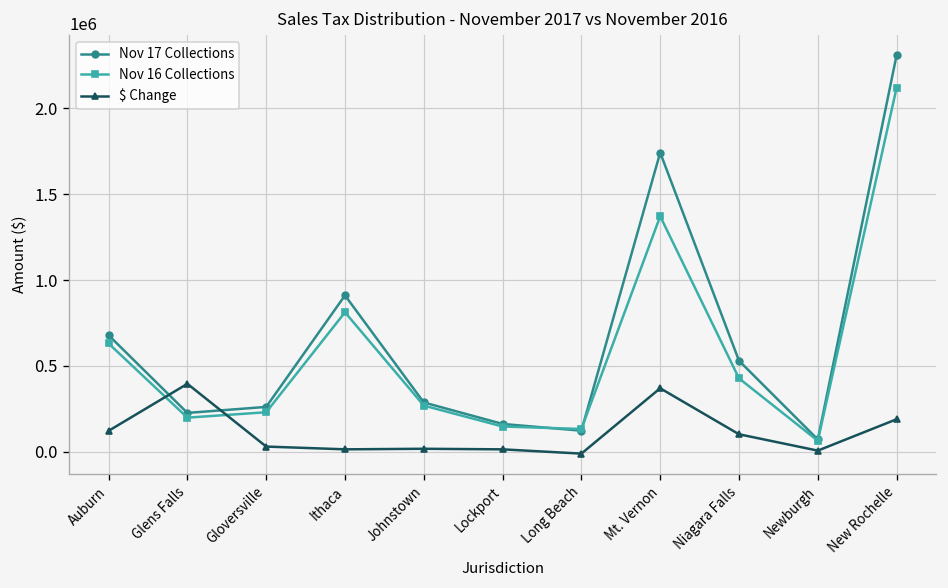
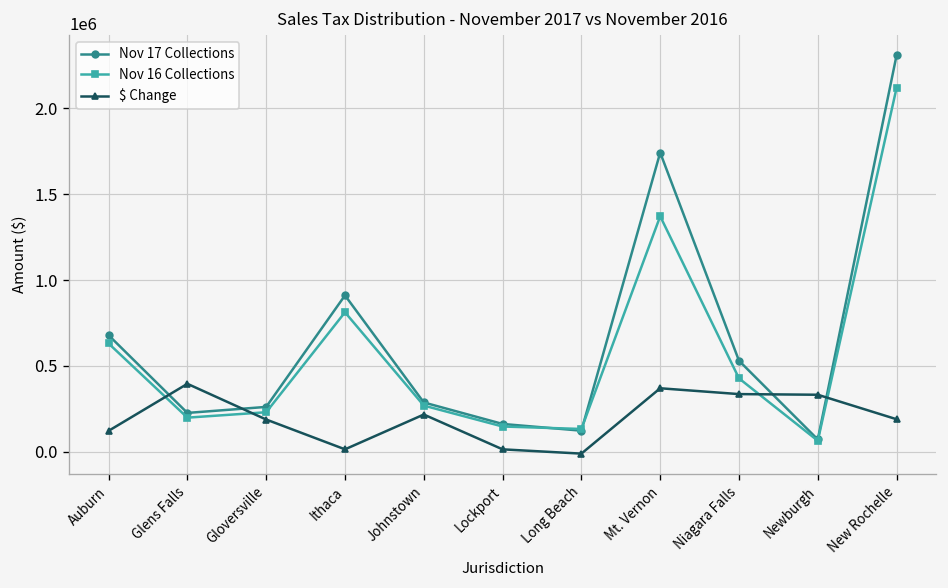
$ Change, Gloversville: 30000 -> 190000
$ Change, Johnstown: 20000 -> 220000
$ Change, Niagara Falls: 100000 -> 340000
$ Change, Newburgh: 10000 -> 330000
